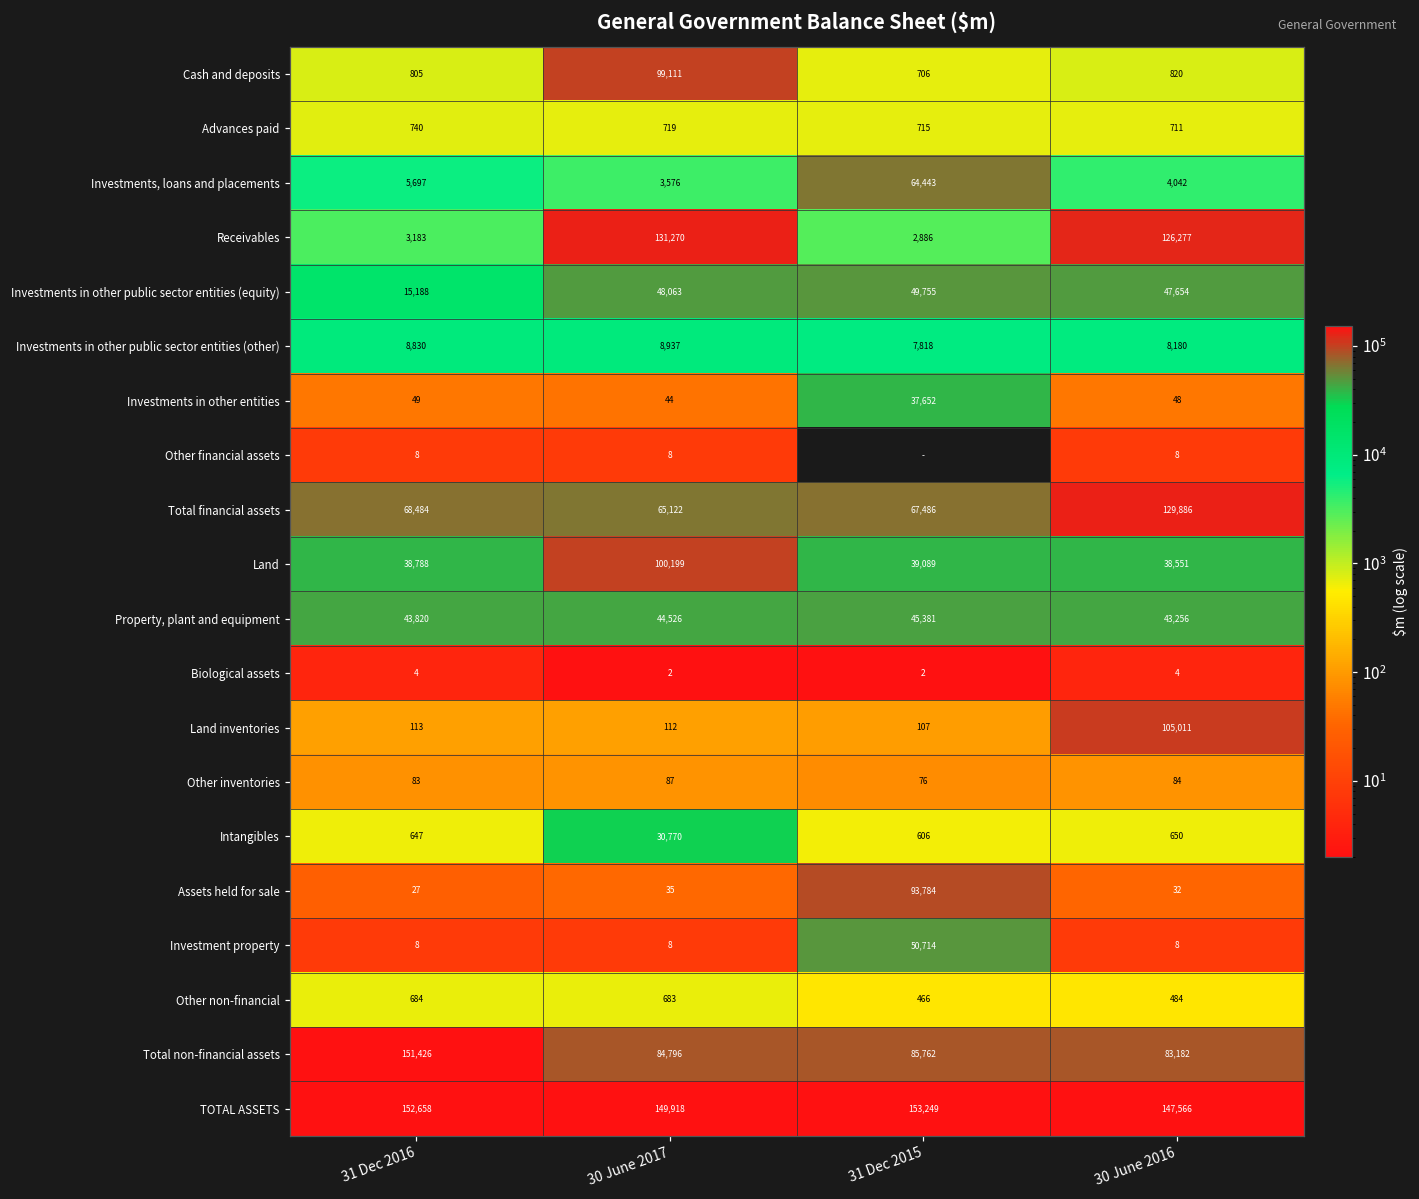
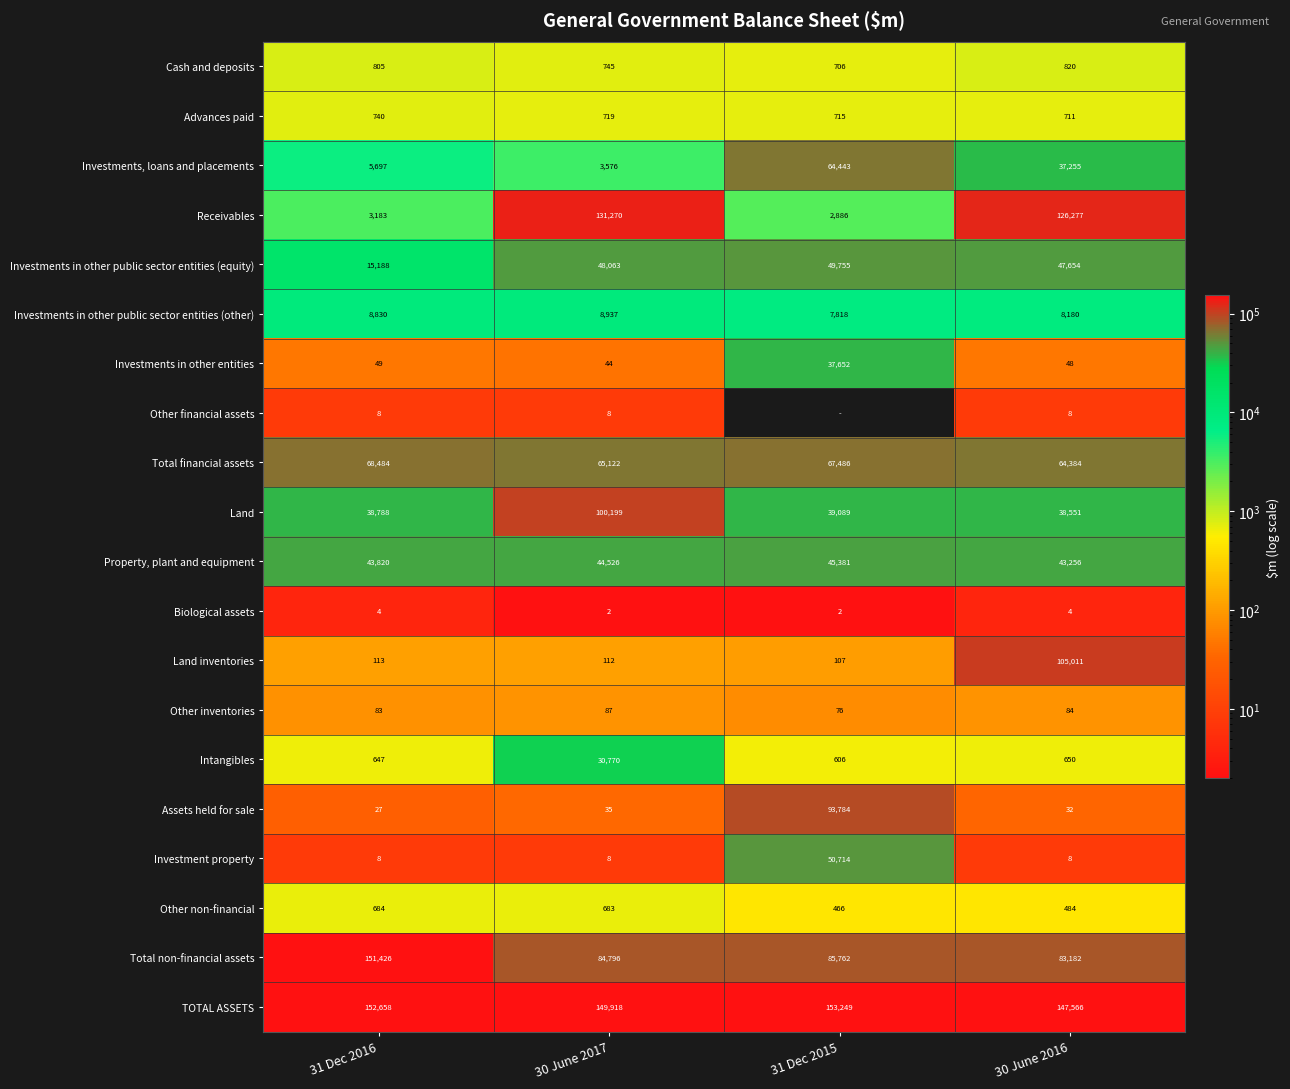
Cash and deposits, 30 June 2017: 99,111 -> 745
Investments, loans and placements, 30 June 2016: 4,042 -> 37,255
Total financial assets, 30 June 2016: 129,886 -> 64,384
